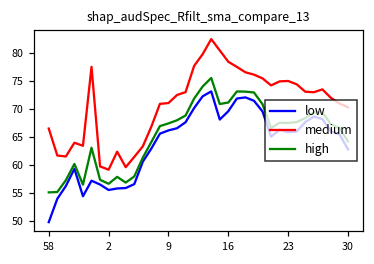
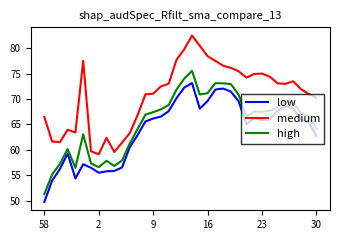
high, 58: 55 -> 51
